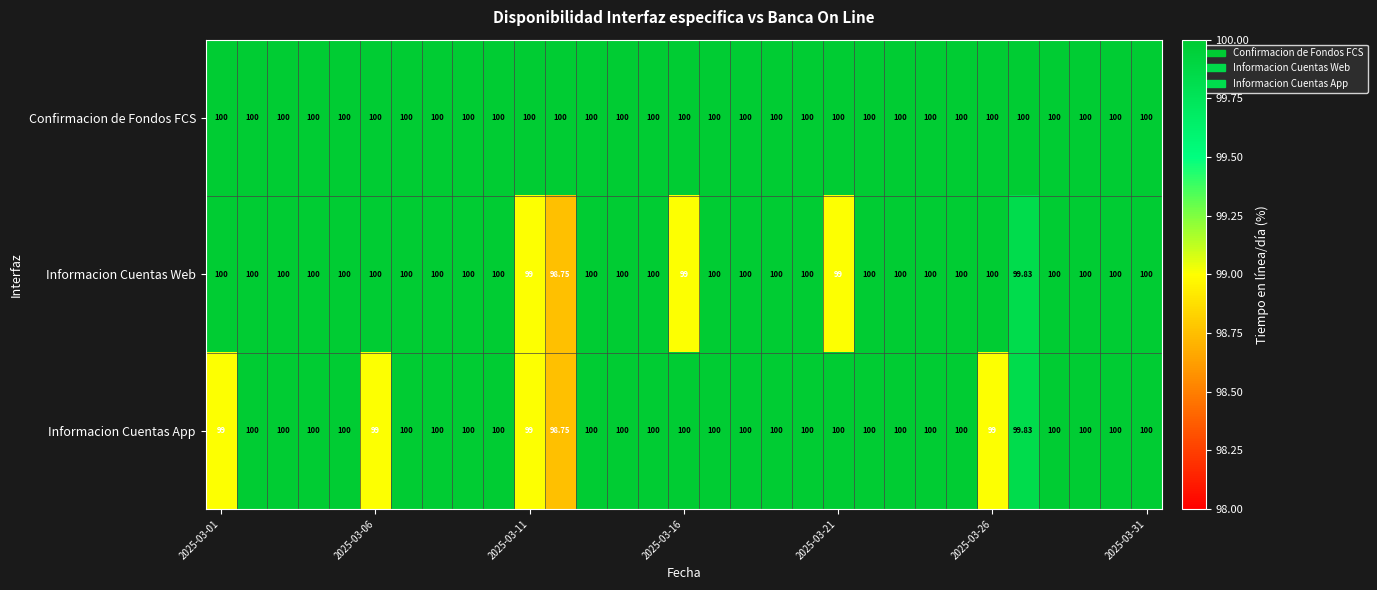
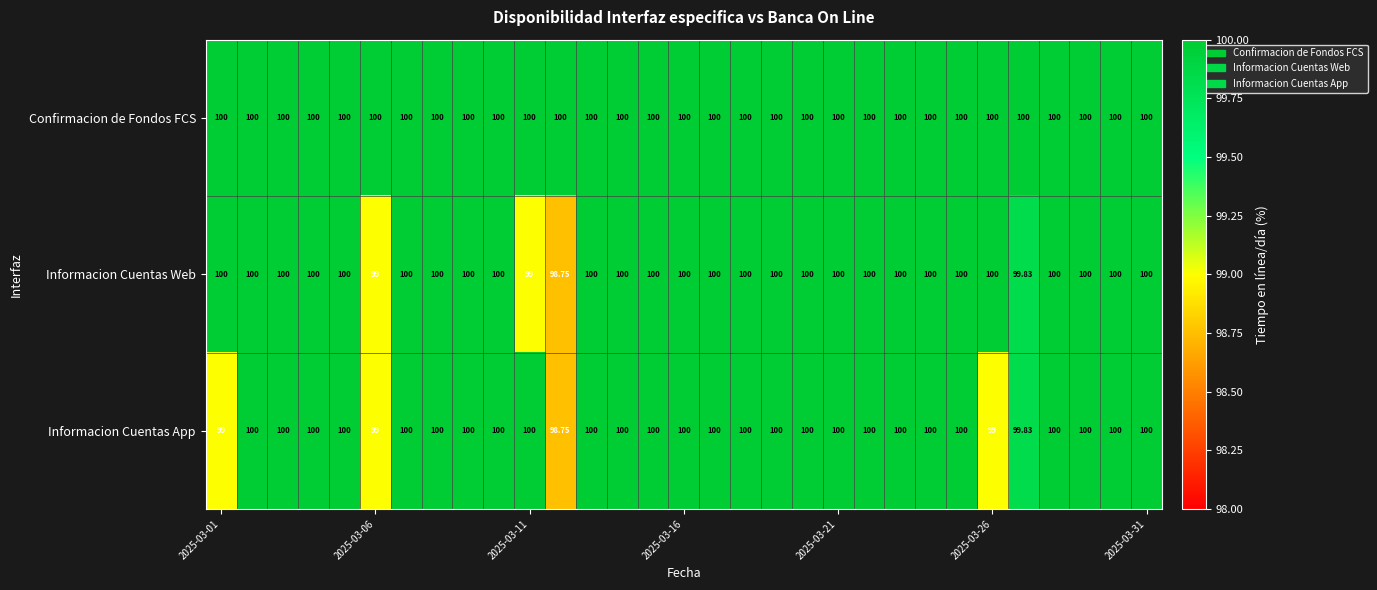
Informacion Cuentas Web, 2025-03-06: 100 -> 99
Informacion Cuentas Web, 2025-03-16: 99 -> 100
Informacion Cuentas Web, 2025-03-21: 99 -> 100
Informacion Cuentas App, 2025-03-11: 99 -> 100
